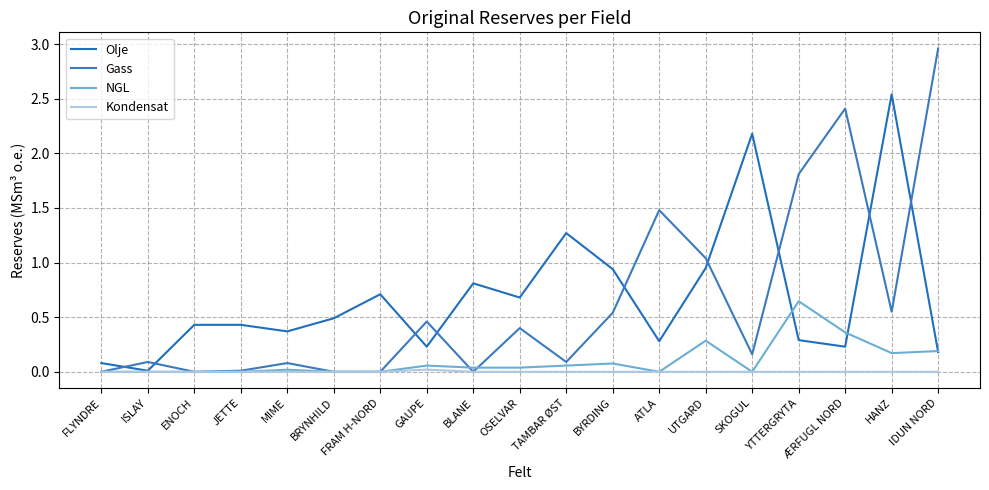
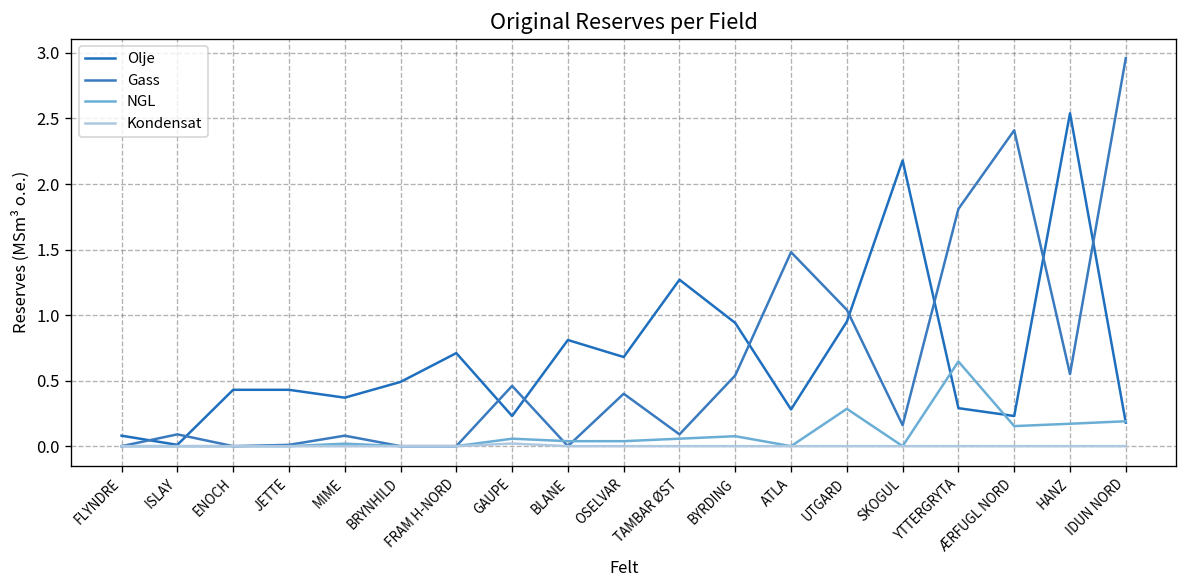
NGL, ÆRFUGL NORD: 0.36 -> 0.15
